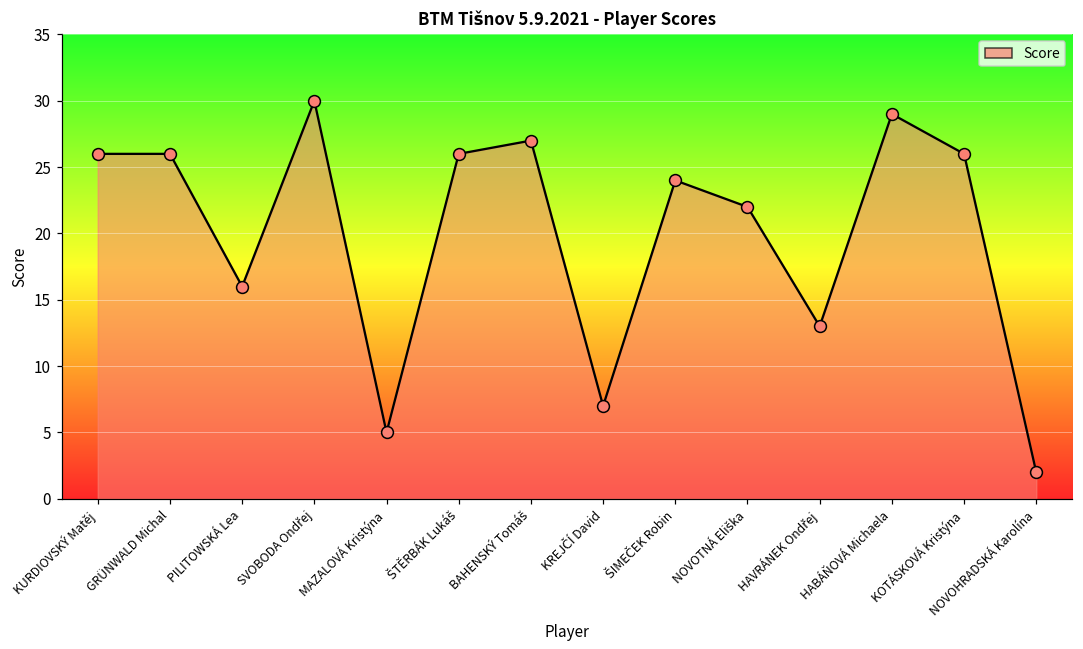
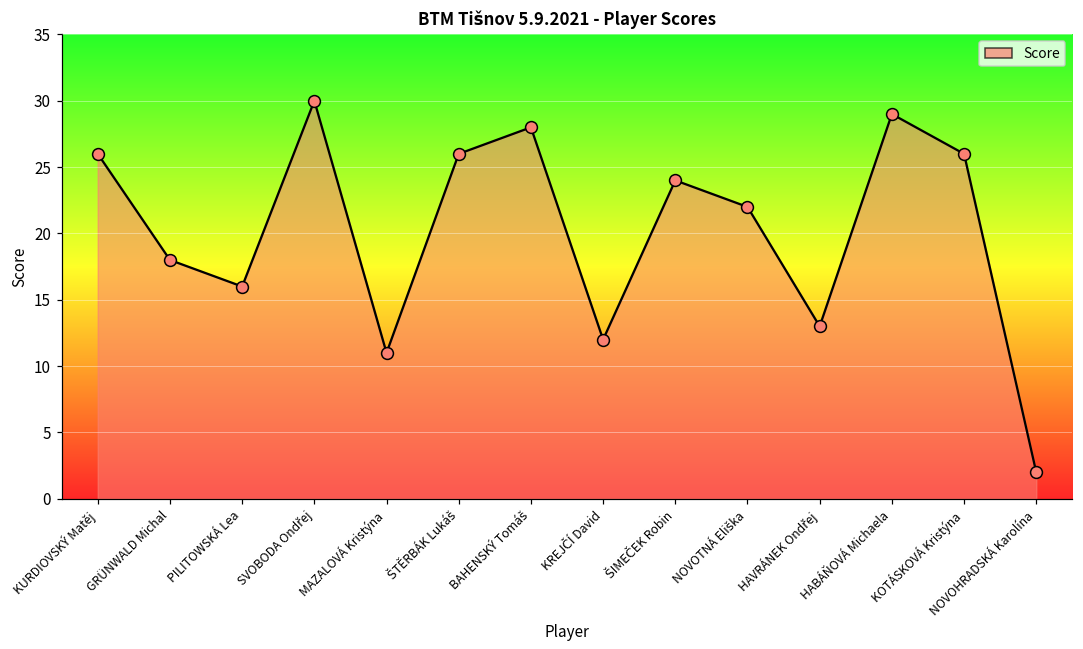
GRÜNWALD Michal: 26 -> 18
MAZALOVÁ Kristýna: 5 -> 11
BAHENSKÝ Tomáš: 27 -> 28
KREJČÍ David: 7 -> 12
